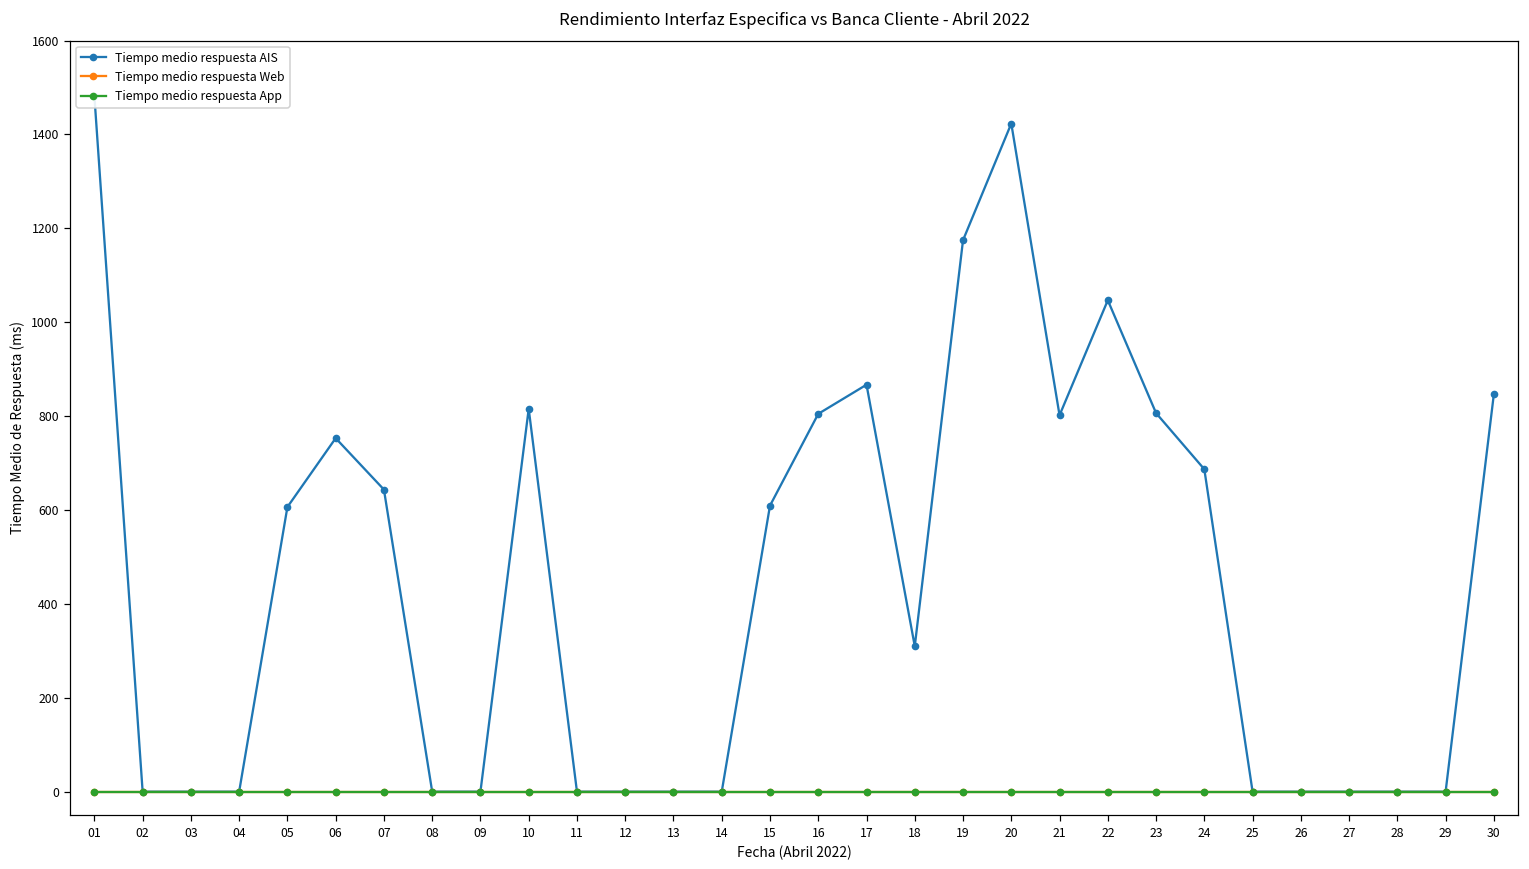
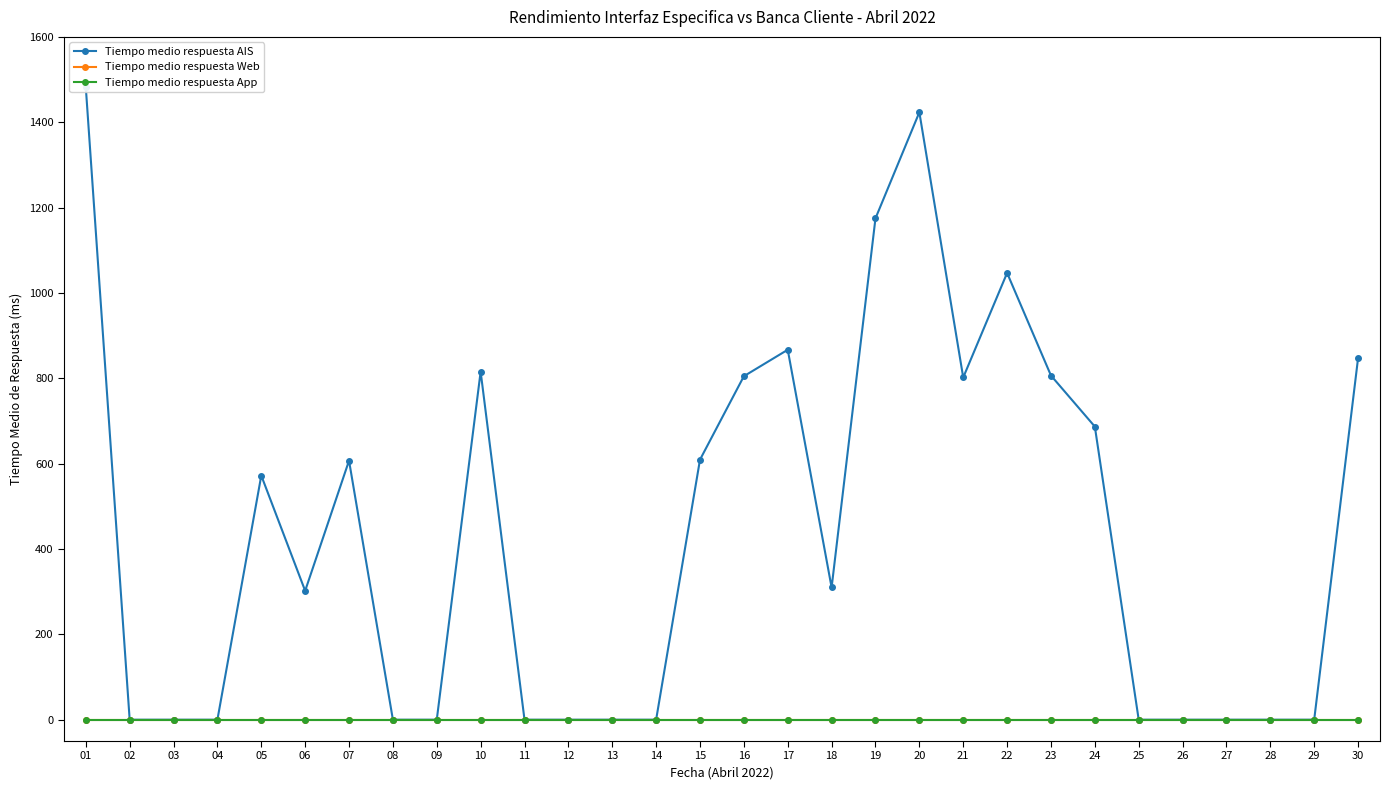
Tiempo medio respuesta AIS, 05: 610 -> 570
Tiempo medio respuesta AIS, 06: 750 -> 300
Tiempo medio respuesta AIS, 07: 640 -> 610
